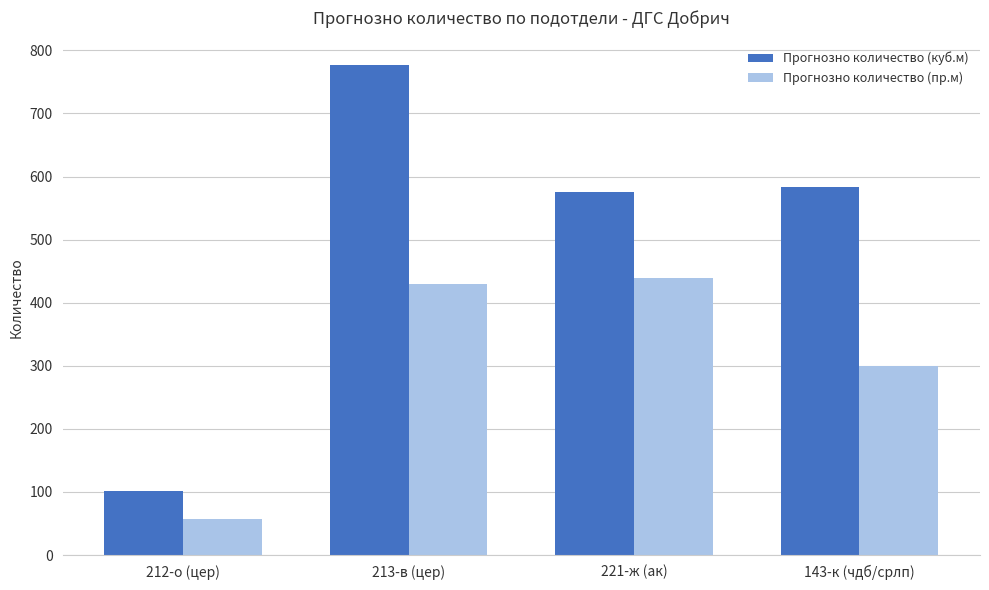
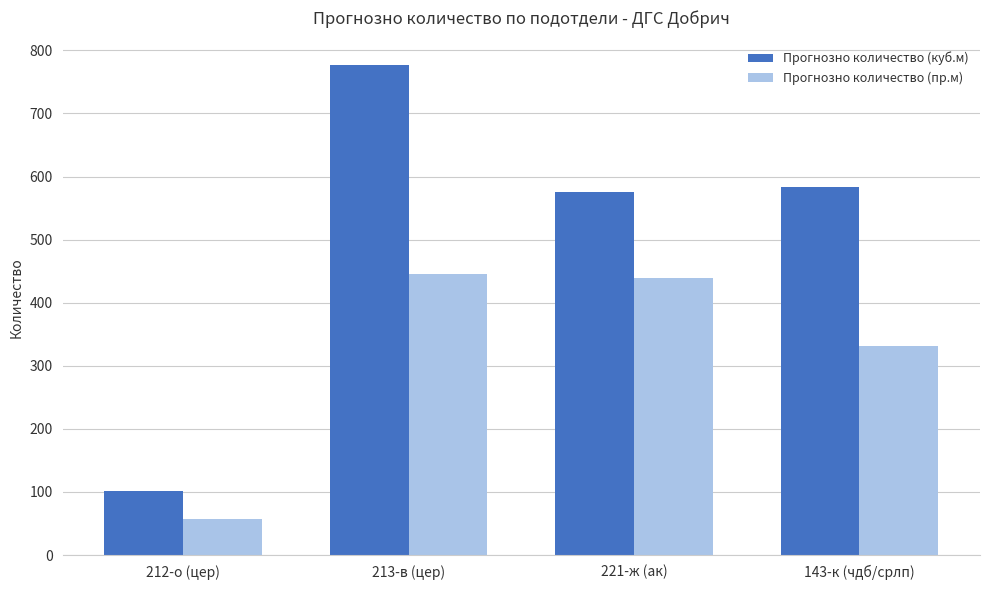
Прогнозно количество (пр.м), 213-в (цер): 430 -> 450
Прогнозно количество (пр.м), 143-к (чдб/срлп): 300 -> 330
